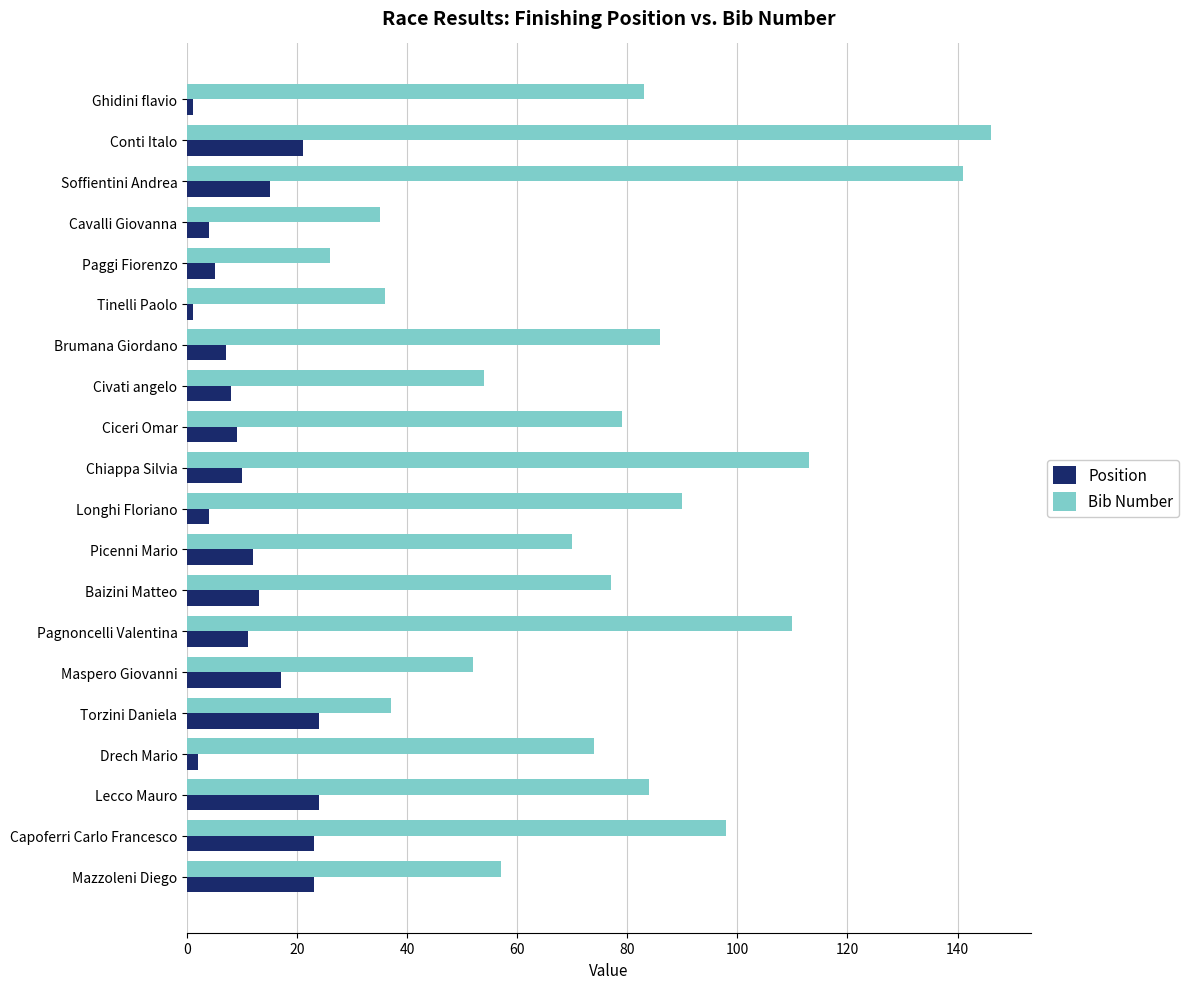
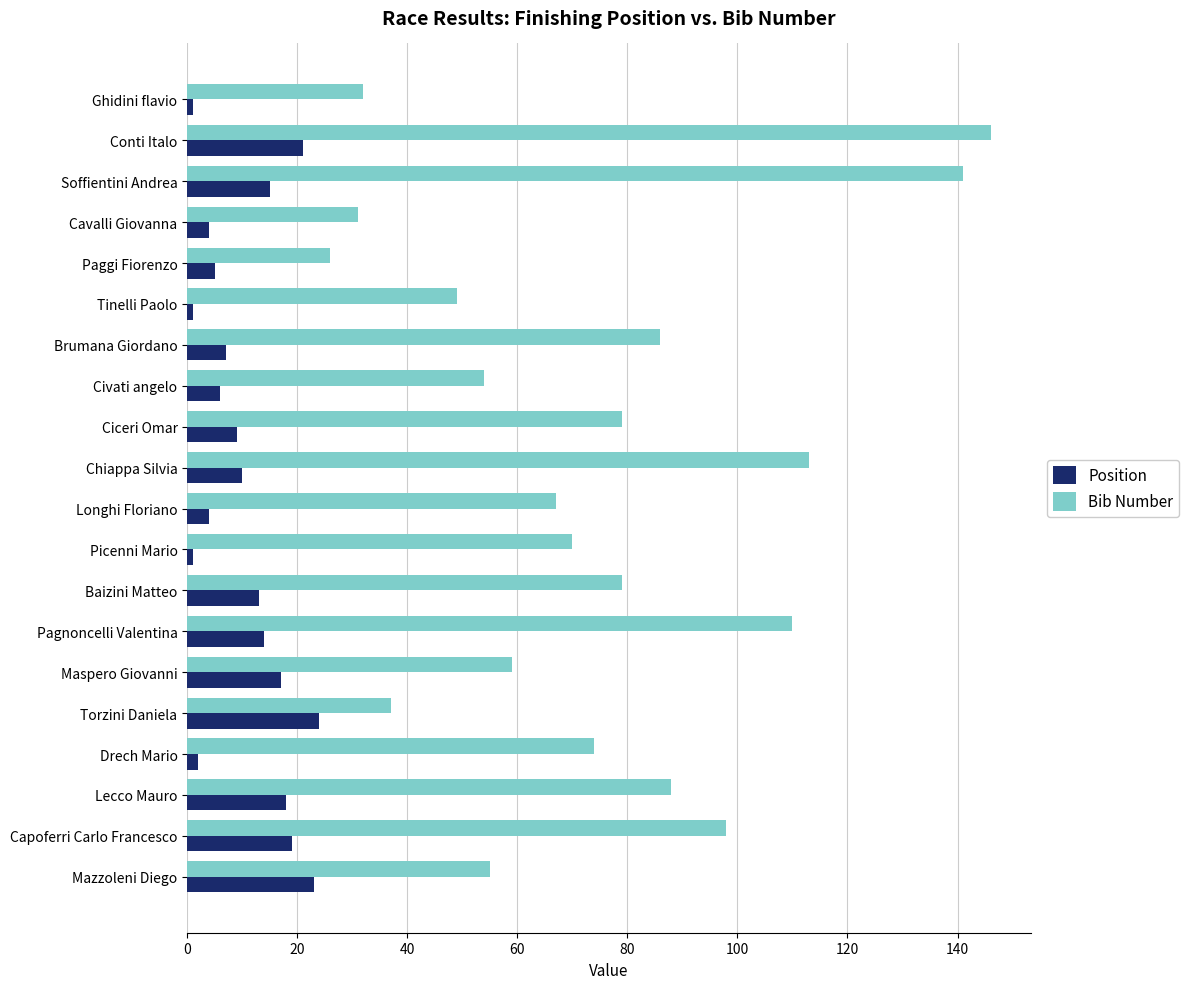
Bib Number, Ghidini flavio: 83 -> 32
Bib Number, Cavalli Giovanna: 35 -> 31
Bib Number, Tinelli Paolo: 36 -> 49
Position, Civati angelo: 8 -> 6
Bib Number, Longhi Floriano: 90 -> 67
Position, Picenni Mario: 12 -> 1
Bib Number, Baizini Matteo: 77 -> 79
Position, Pagnoncelli Valentina: 11 -> 14
Bib Number, Maspero Giovanni: 52 -> 59
Bib Number, Lecco Mauro: 84 -> 88
Position, Lecco Mauro: 24 -> 18
Position, Capoferri Carlo Francesco: 23 -> 19
Bib Number, Mazzoleni Diego: 57 -> 55
